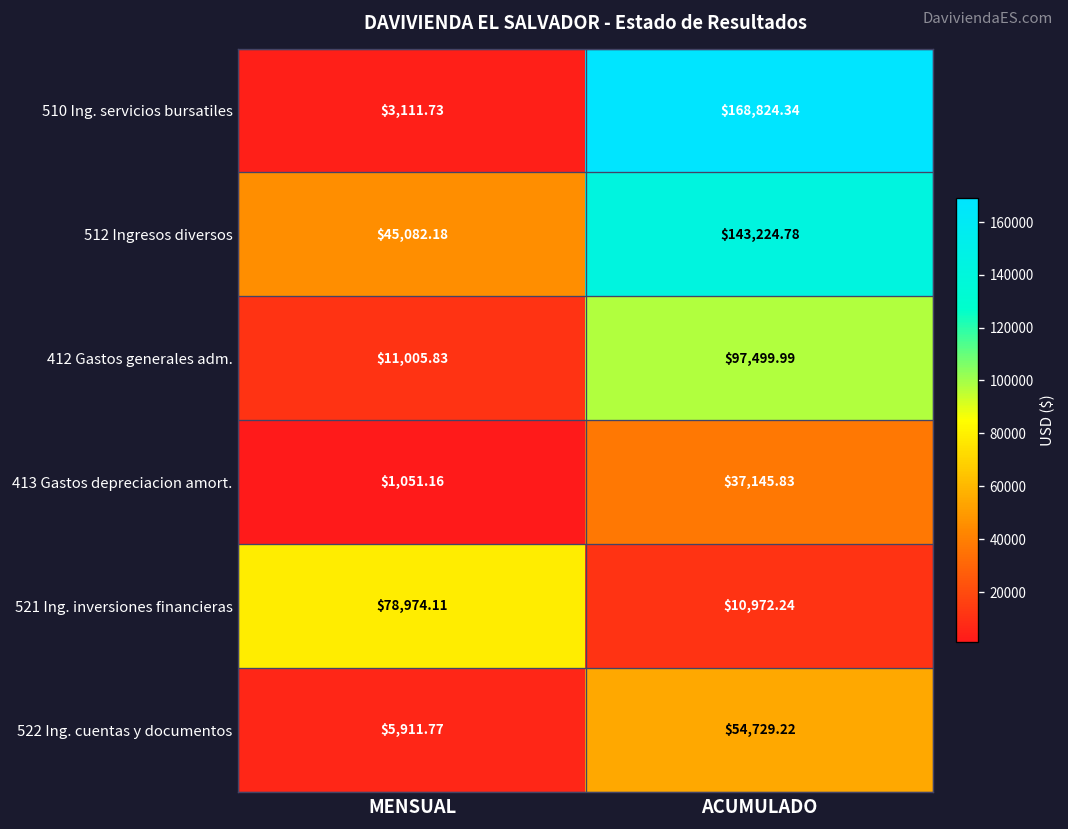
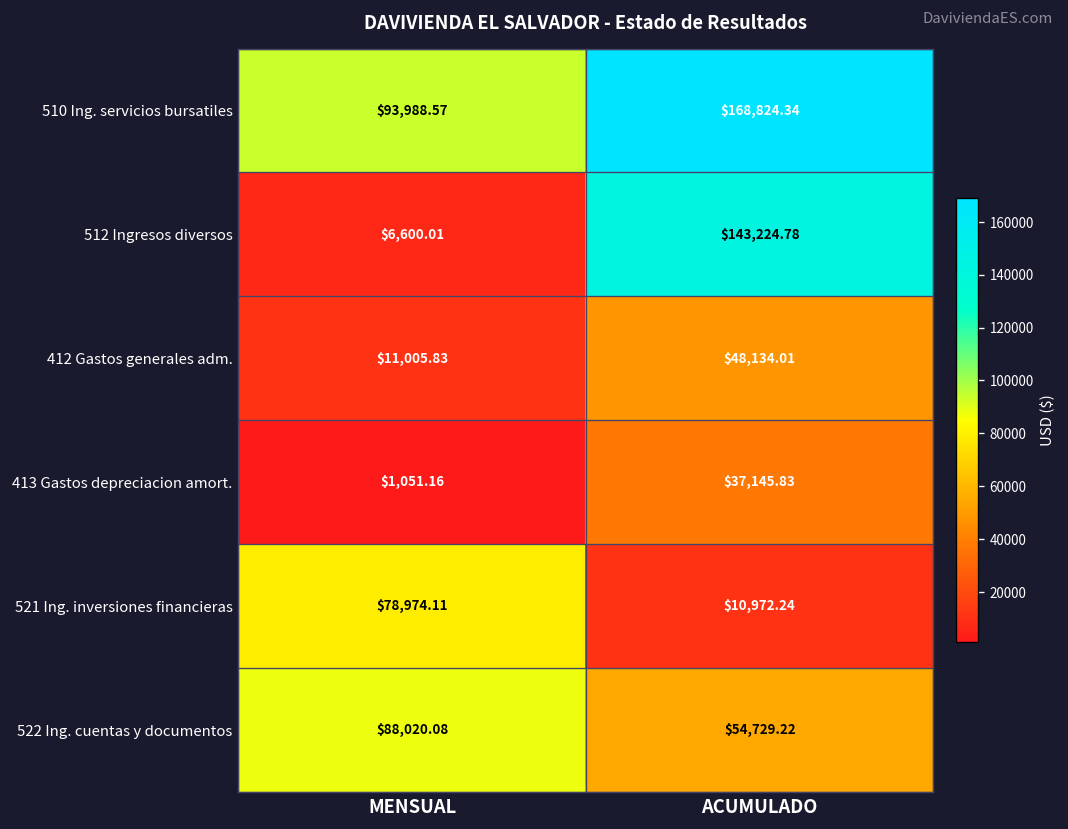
510 Ing. servicios bursatiles, MENSUAL: $3,111.73 -> $93,988.57
512 Ingresos diversos, MENSUAL: $45,082.18 -> $6,600.01
412 Gastos generales adm., ACUMULADO: $97,499.99 -> $48,134.01
522 Ing. cuentas y documentos, MENSUAL: $5,911.77 -> $88,020.08
